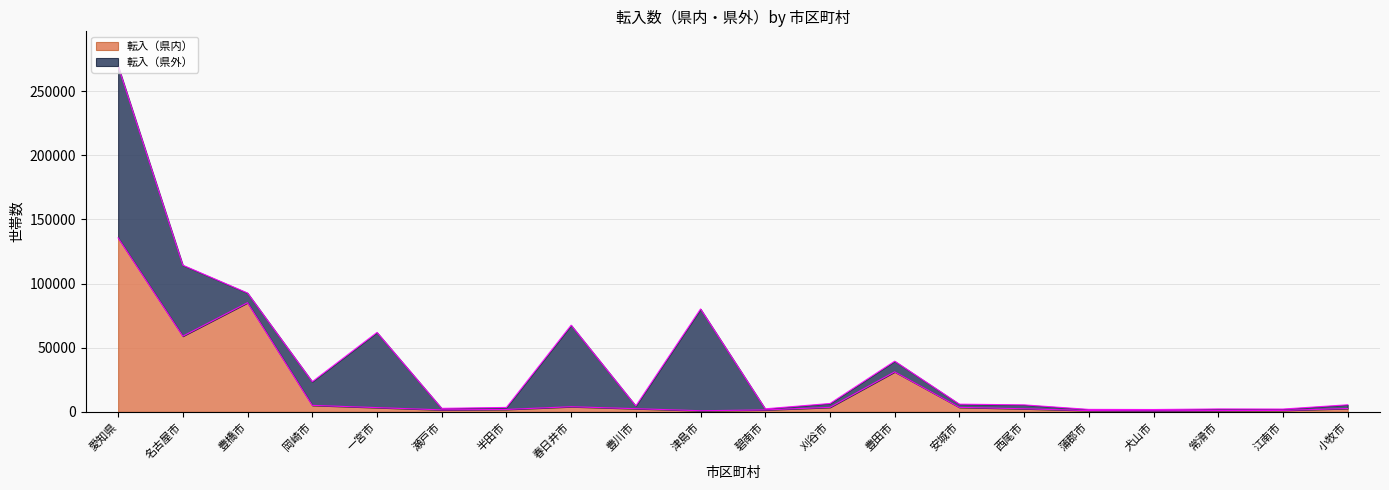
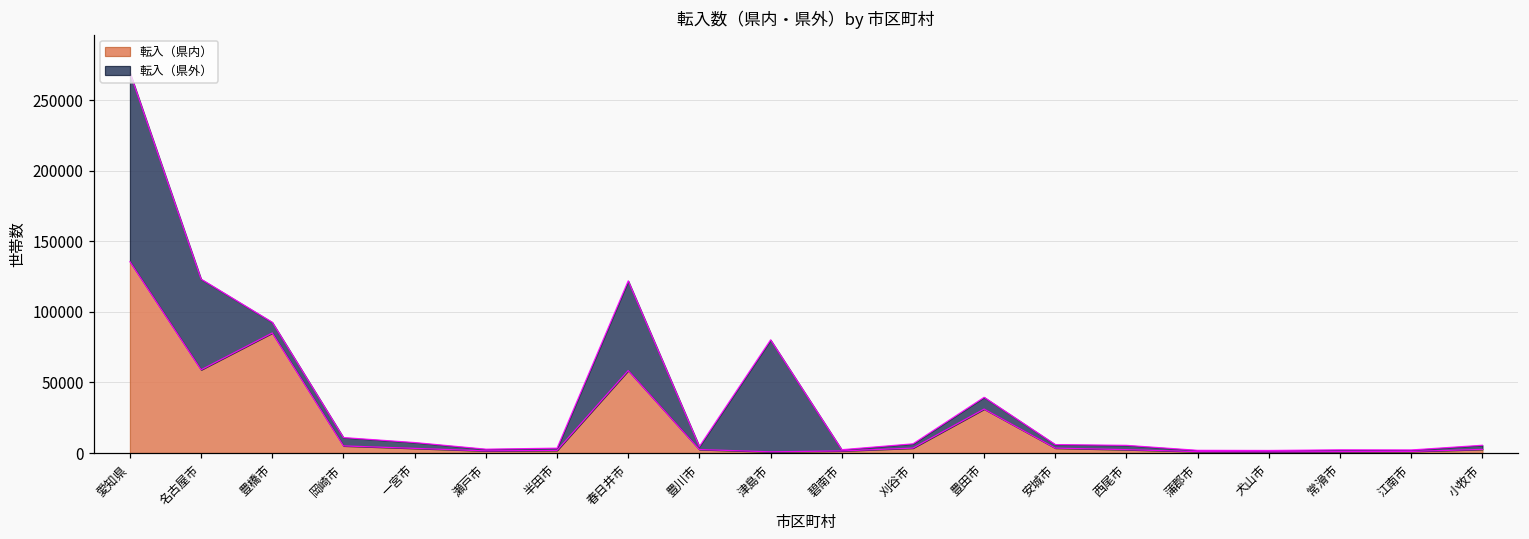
転入（県外）, 名古屋市: 55000 -> 64000
転入（県外）, 岡崎市: 18000 -> 6000
転入（県外）, 一宮市: 59000 -> 4000
転入（県内）, 春日井市: 4000 -> 58000
